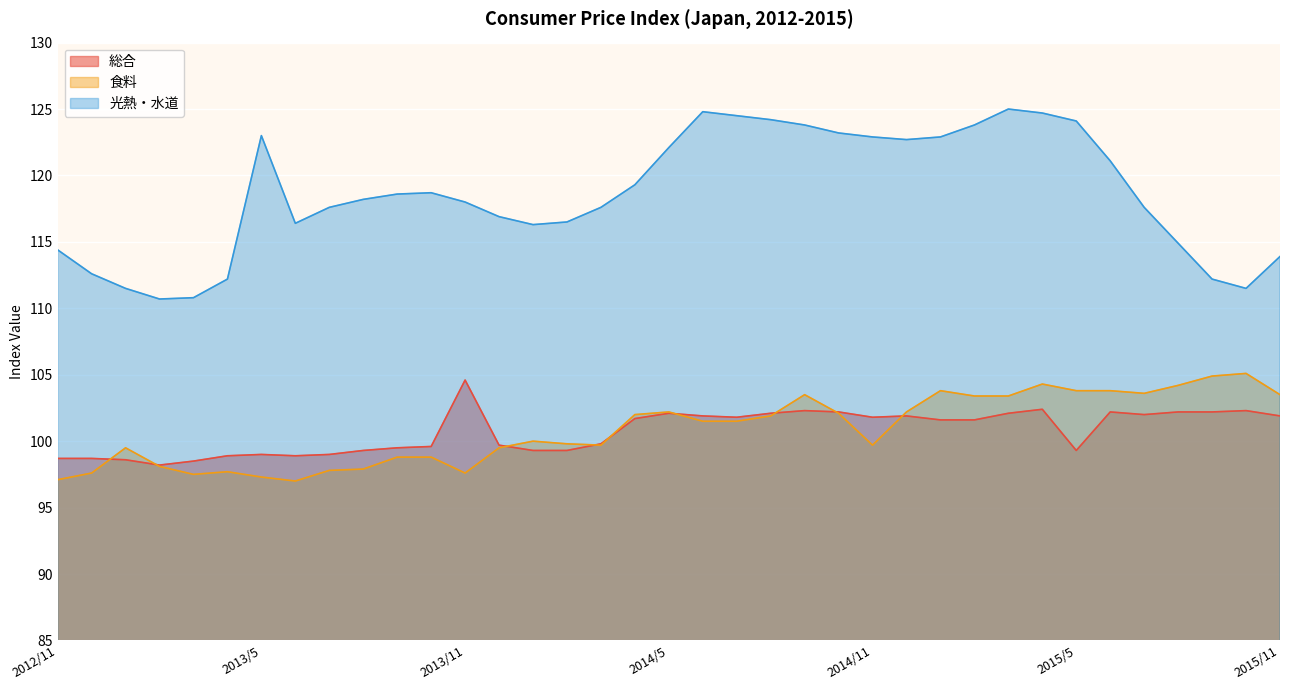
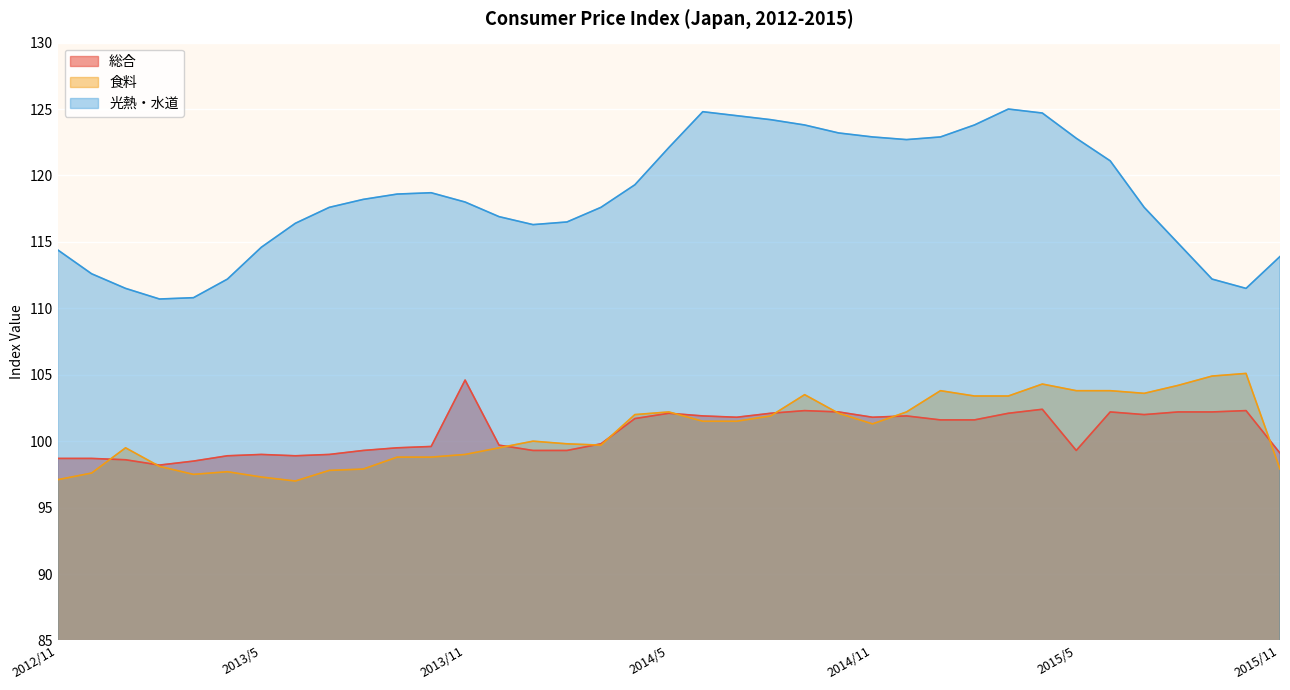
光熱・水道, 2013/5: 123.0 -> 114.6
食料, 2013/11: 97.6 -> 99.0
食料, 2014/11: 99.7 -> 101.3
光熱・水道, 2015/5: 124.1 -> 122.8
総合, 2015/11: 101.9 -> 99.1
食料, 2015/11: 103.5 -> 97.9
